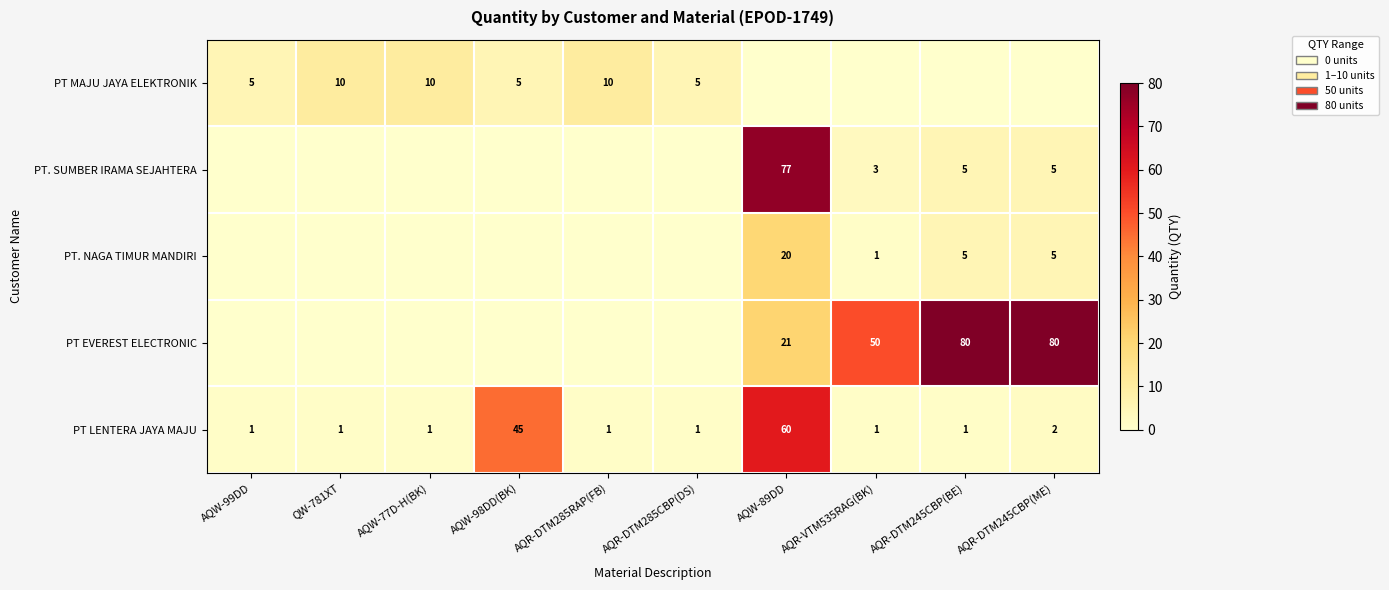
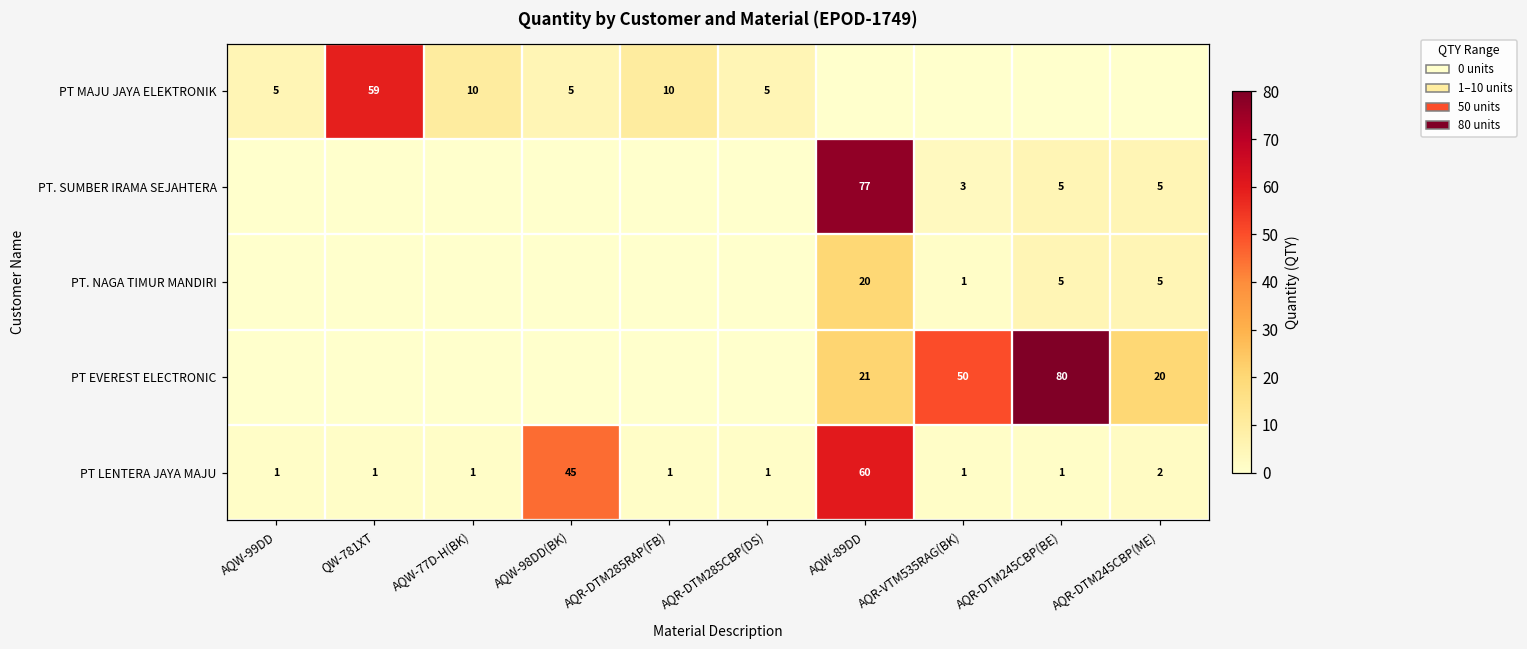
PT MAJU JAYA ELEKTRONIK, QW-781XT: 10 -> 59
PT EVEREST ELECTRONIC, AQR-DTM245CBP(ME): 80 -> 20
